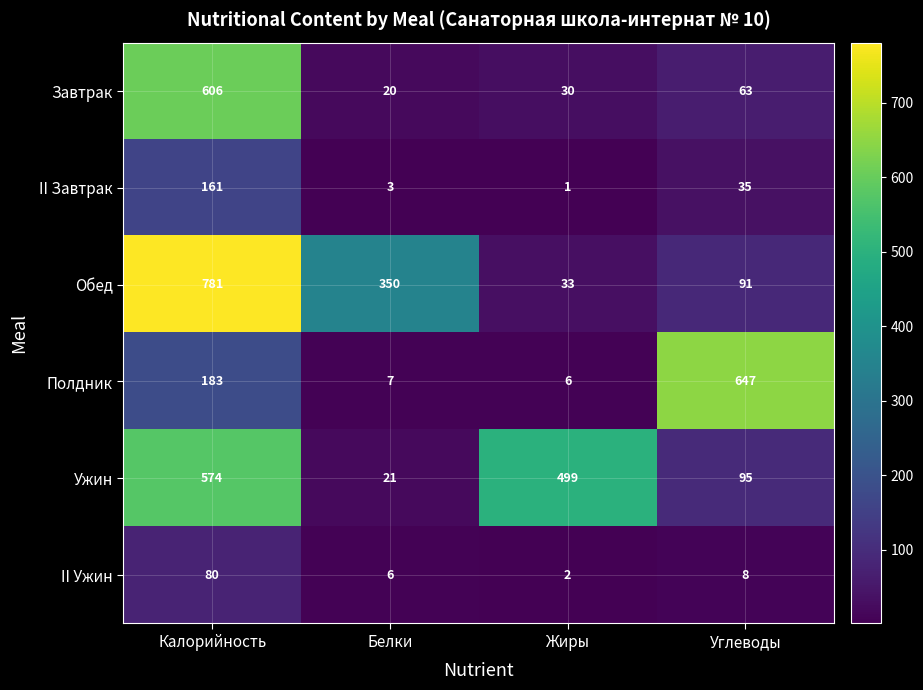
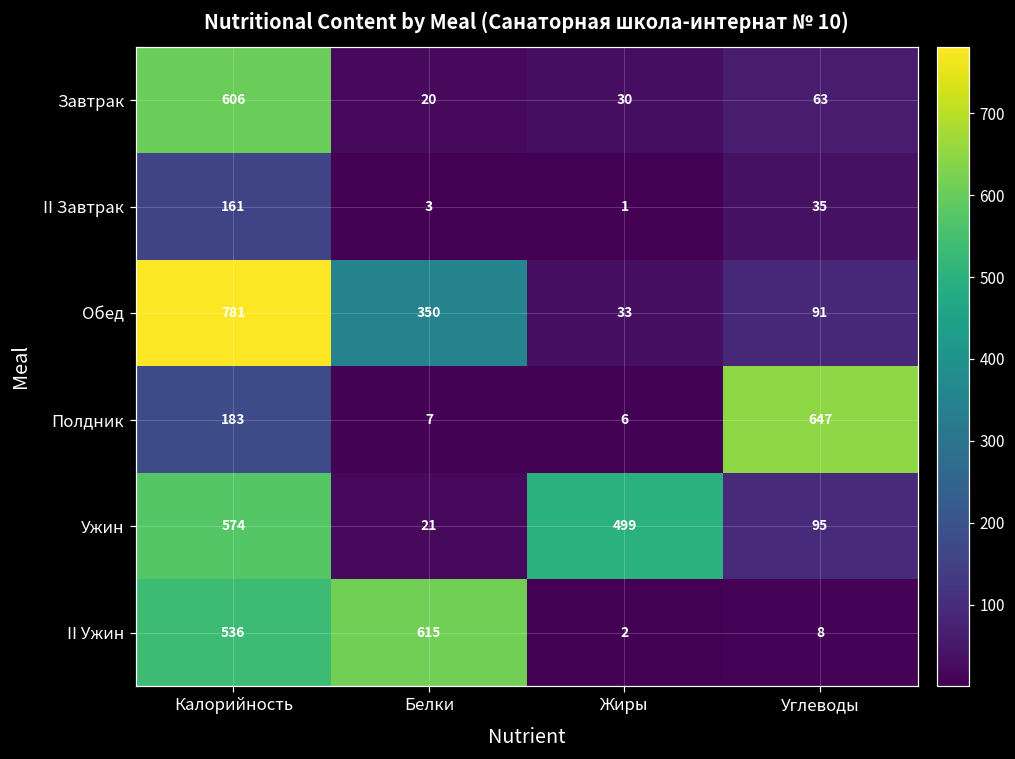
II Ужин, Калорийность: 80 -> 536
II Ужин, Белки: 6 -> 615
